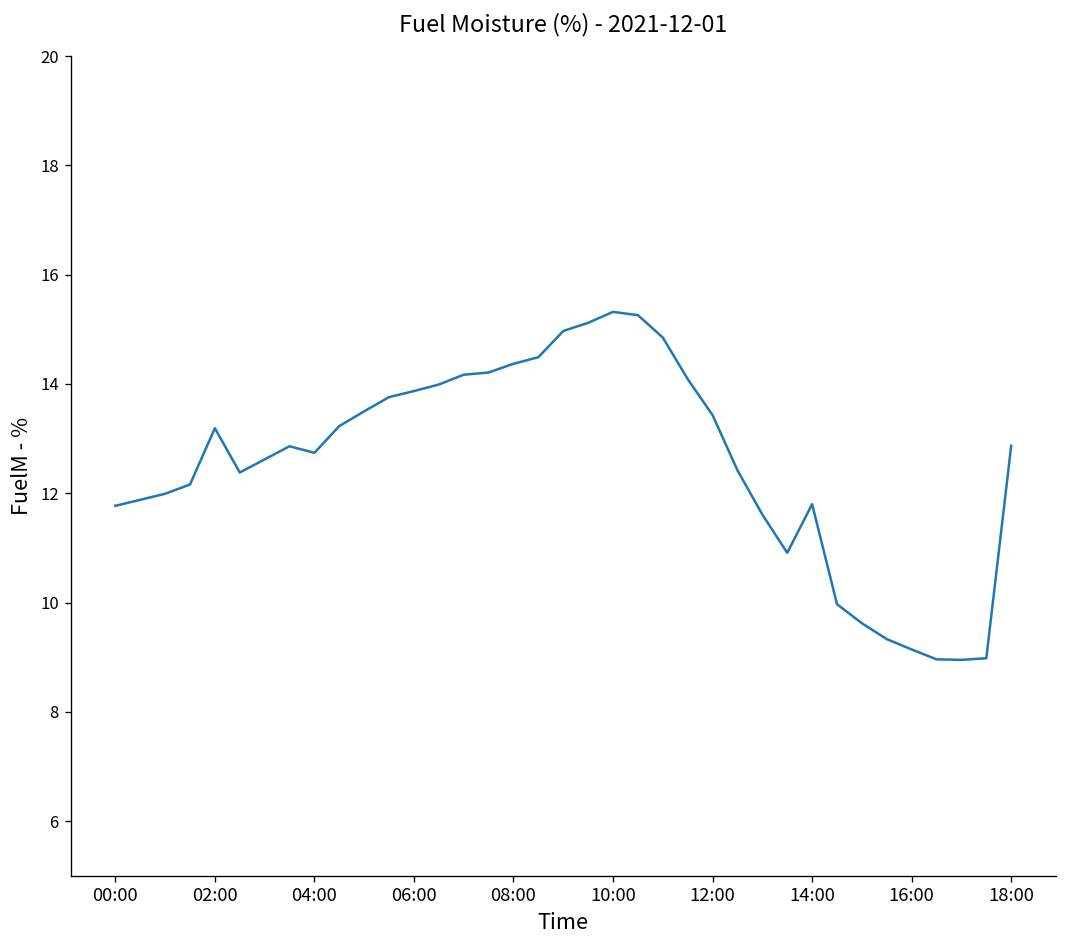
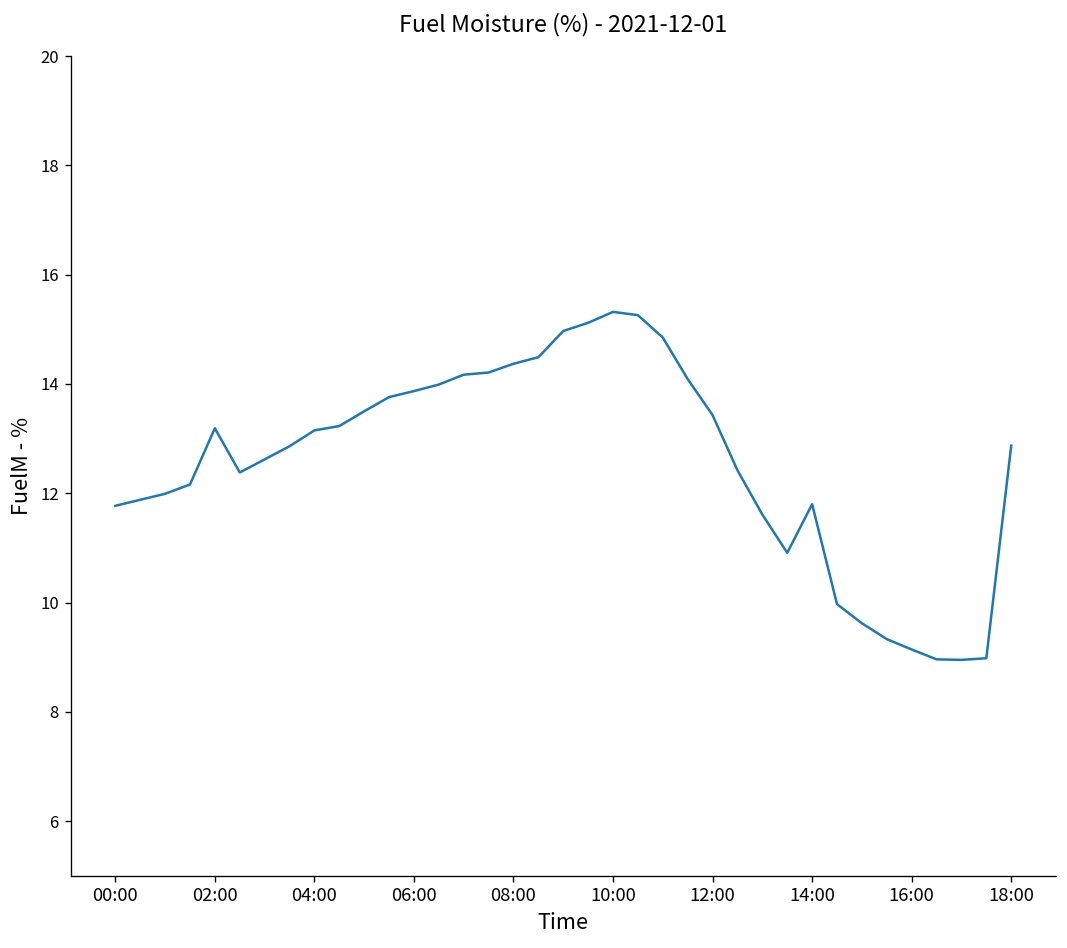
04:00: 12.7 -> 13.2
